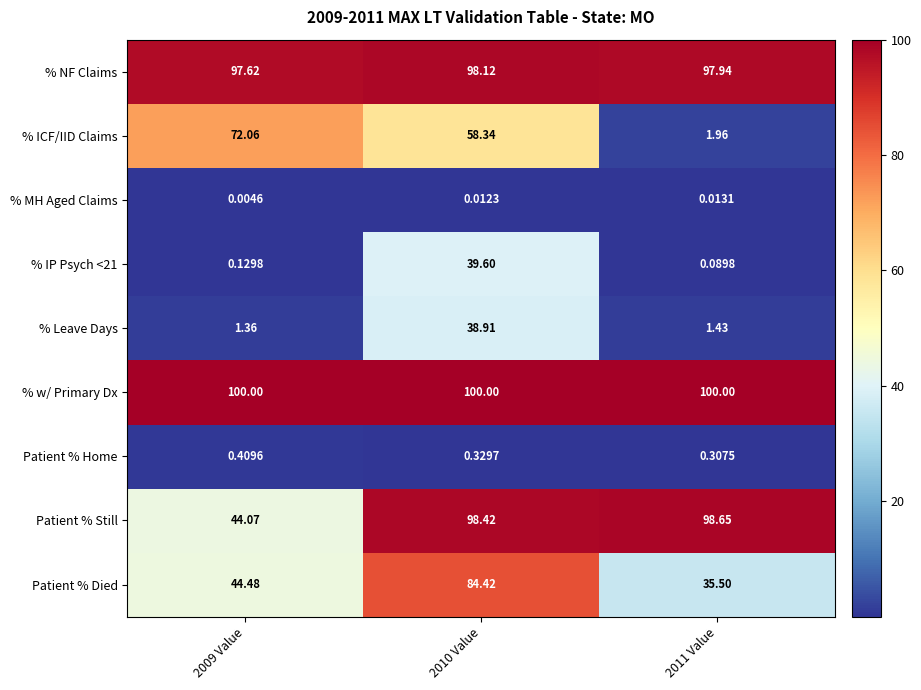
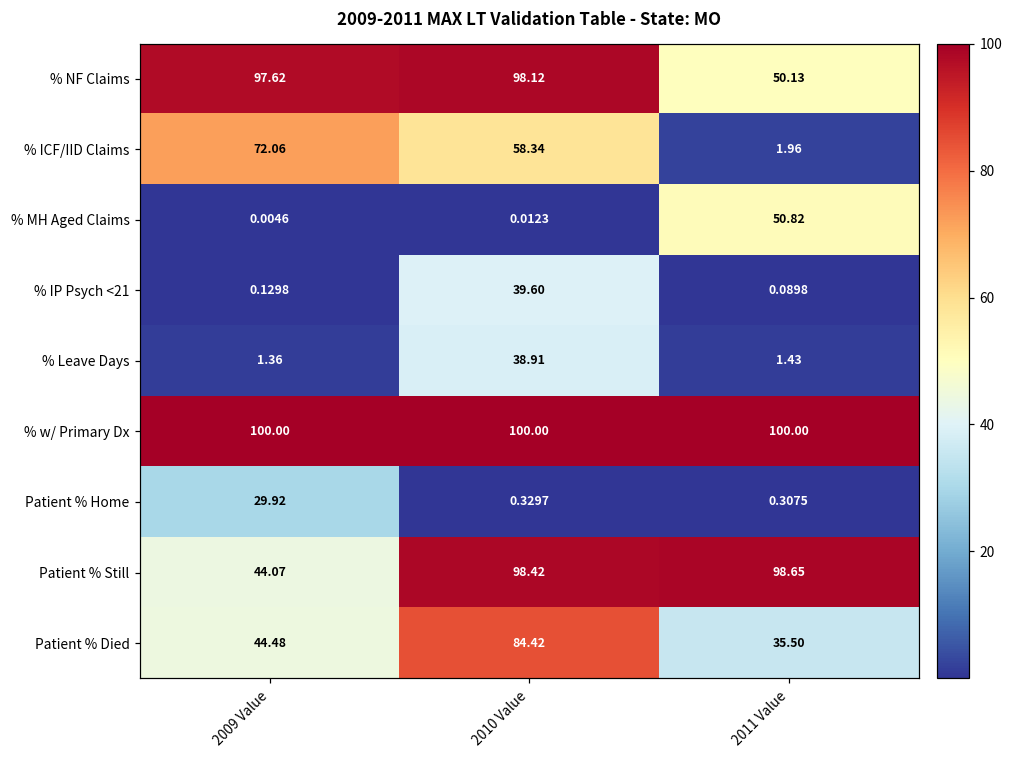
% NF Claims, 2011 Value: 97.94 -> 50.13
% MH Aged Claims, 2011 Value: 0.0131 -> 50.82
Patient % Home, 2009 Value: 0.4096 -> 29.92
